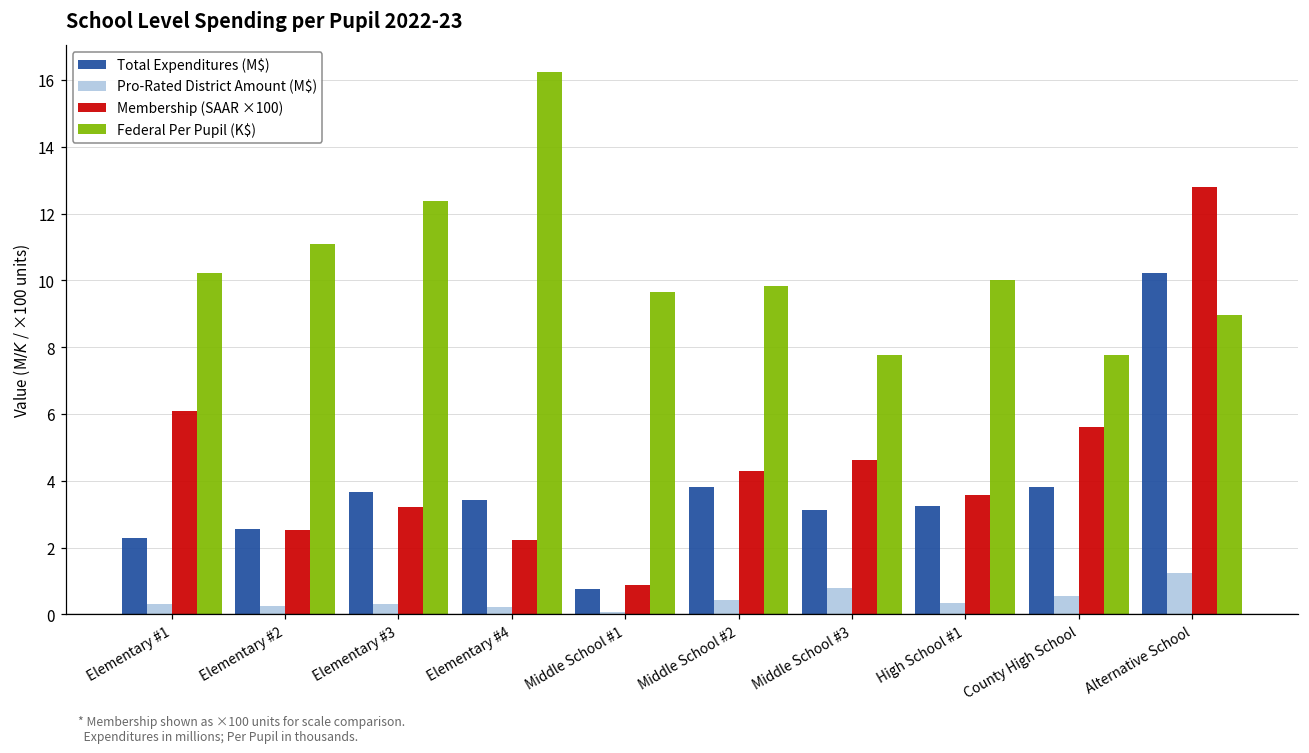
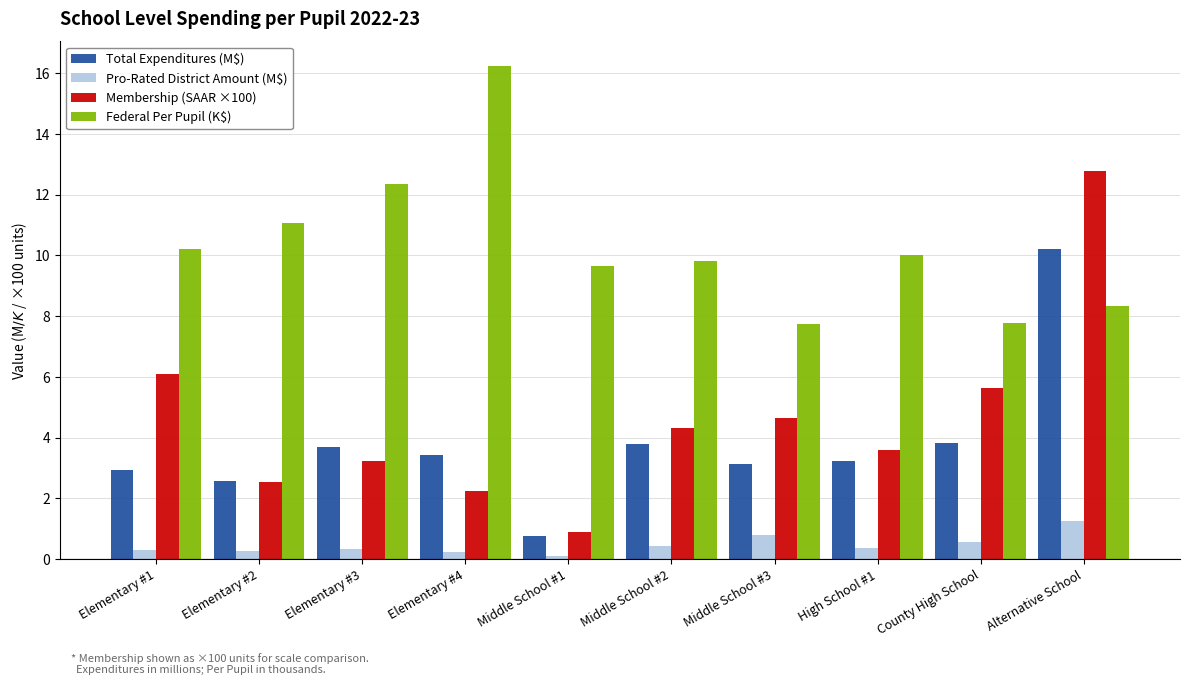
Total Expenditures (M$), Elementary #1: 2.3 -> 2.9
Federal Per Pupil (K$), Alternative School: 9.0 -> 8.3
